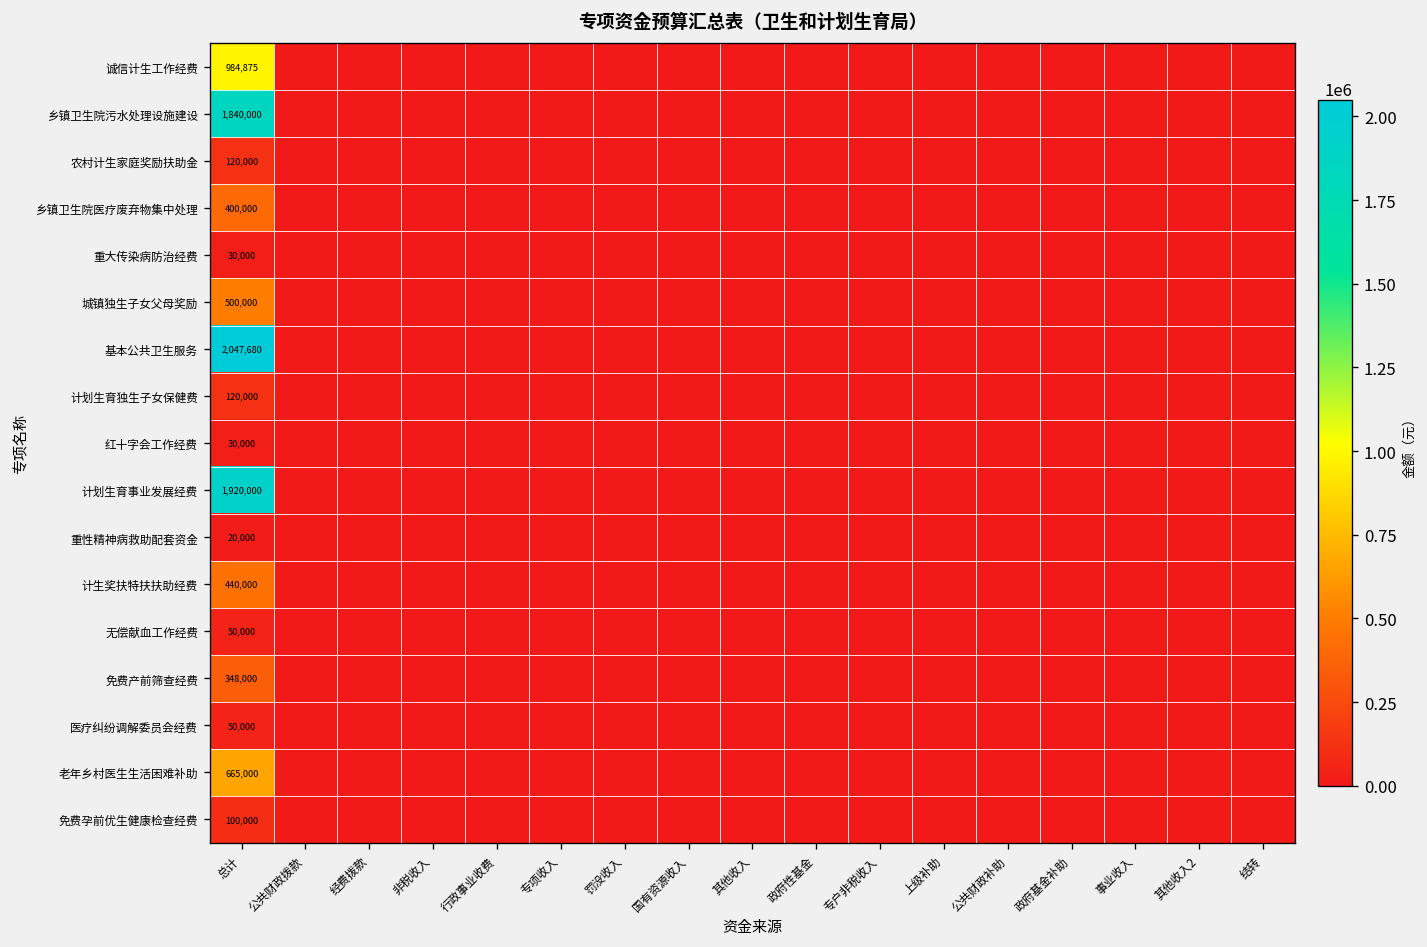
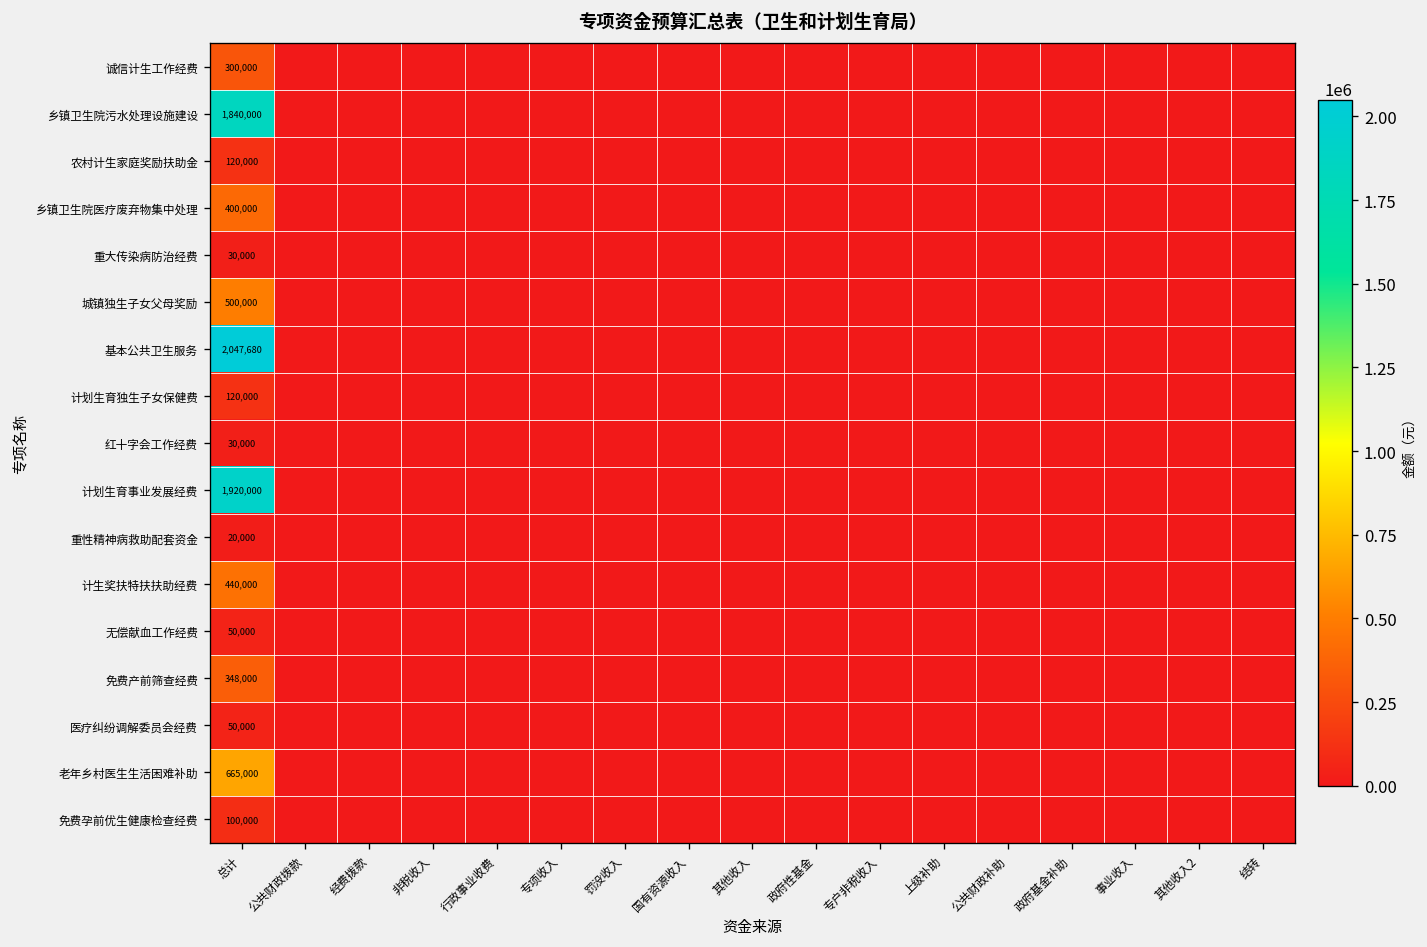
诚信计生工作经费, 总计: 984,875 -> 300,000
